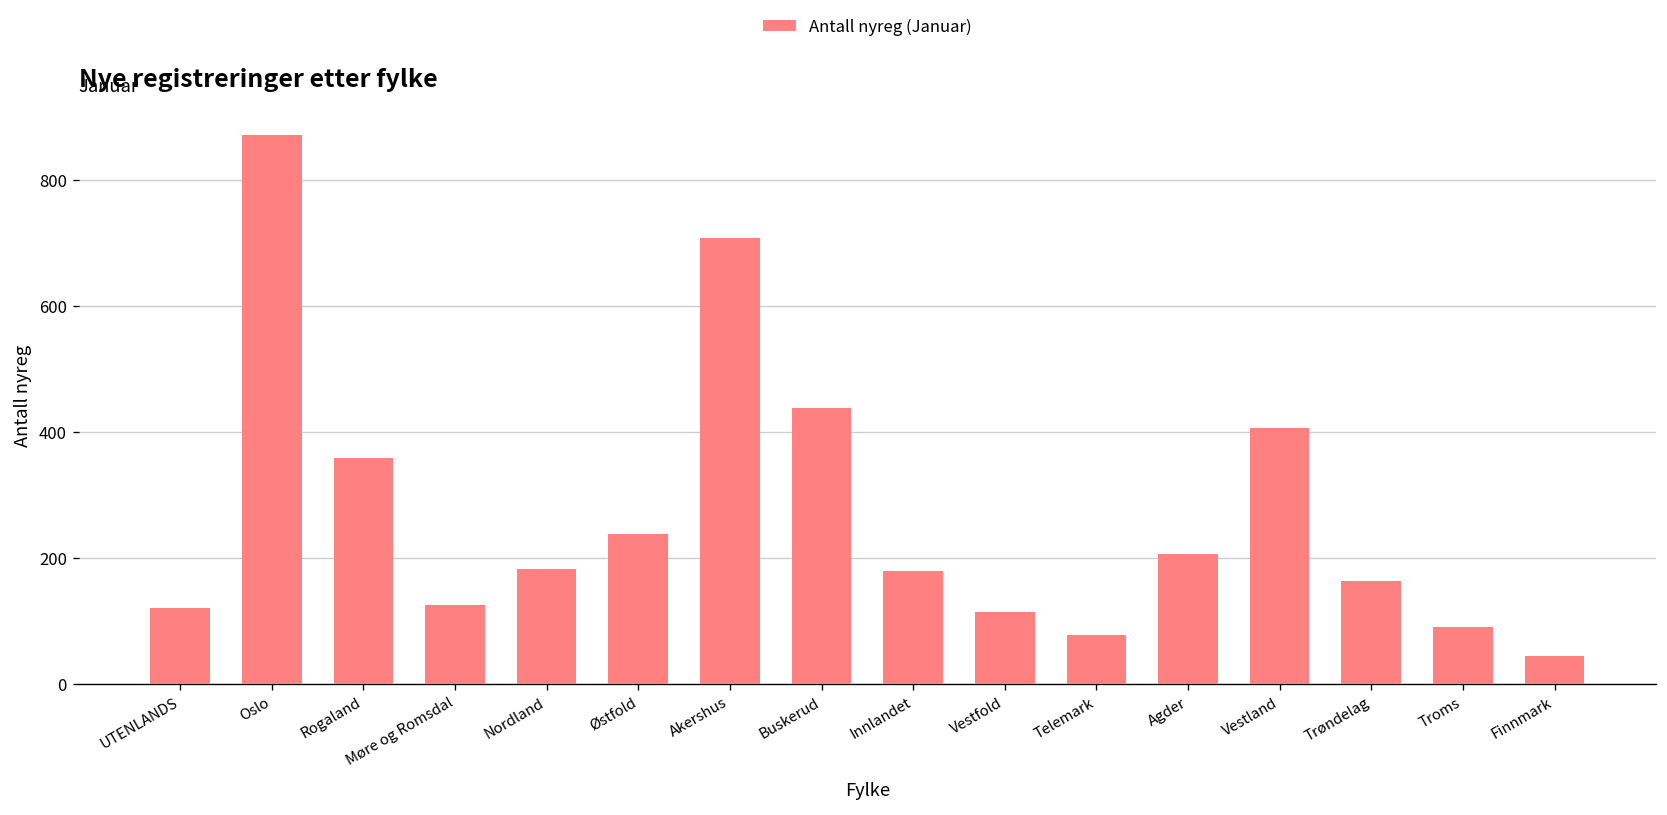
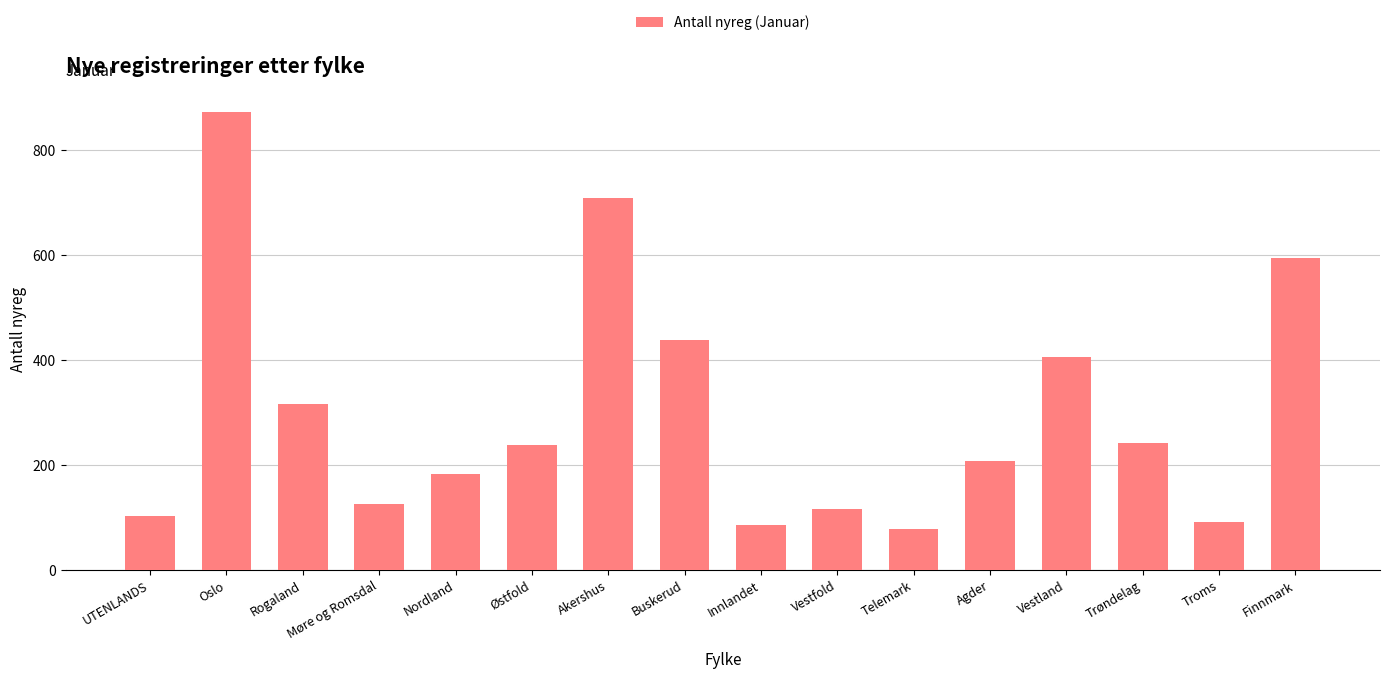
UTENLANDS: 120 -> 100
Rogaland: 360 -> 320
Innlandet: 180 -> 90
Trøndelag: 160 -> 240
Finnmark: 40 -> 590
